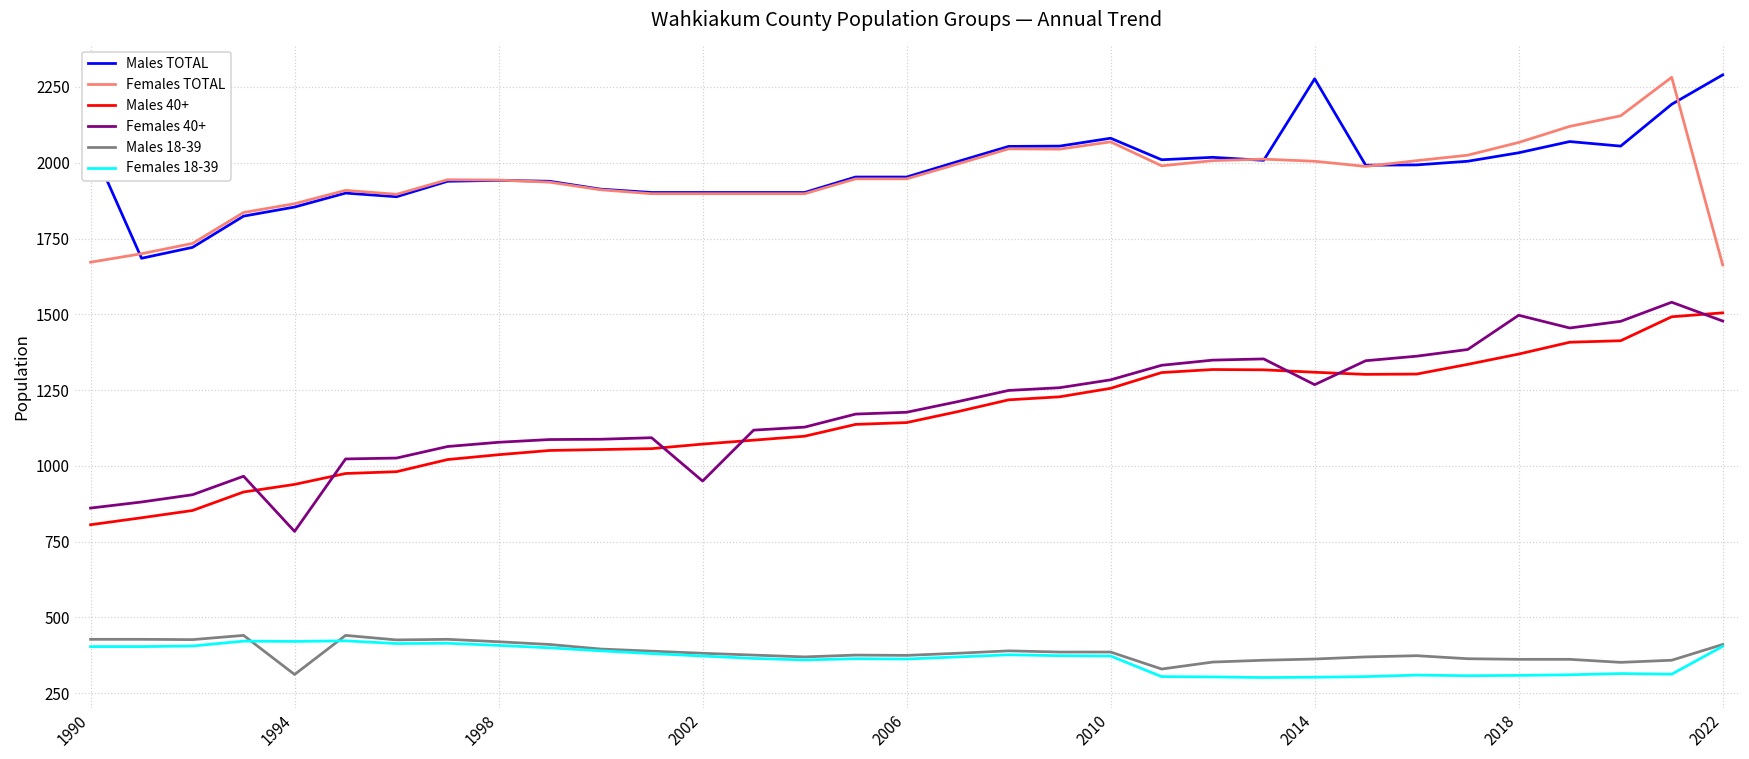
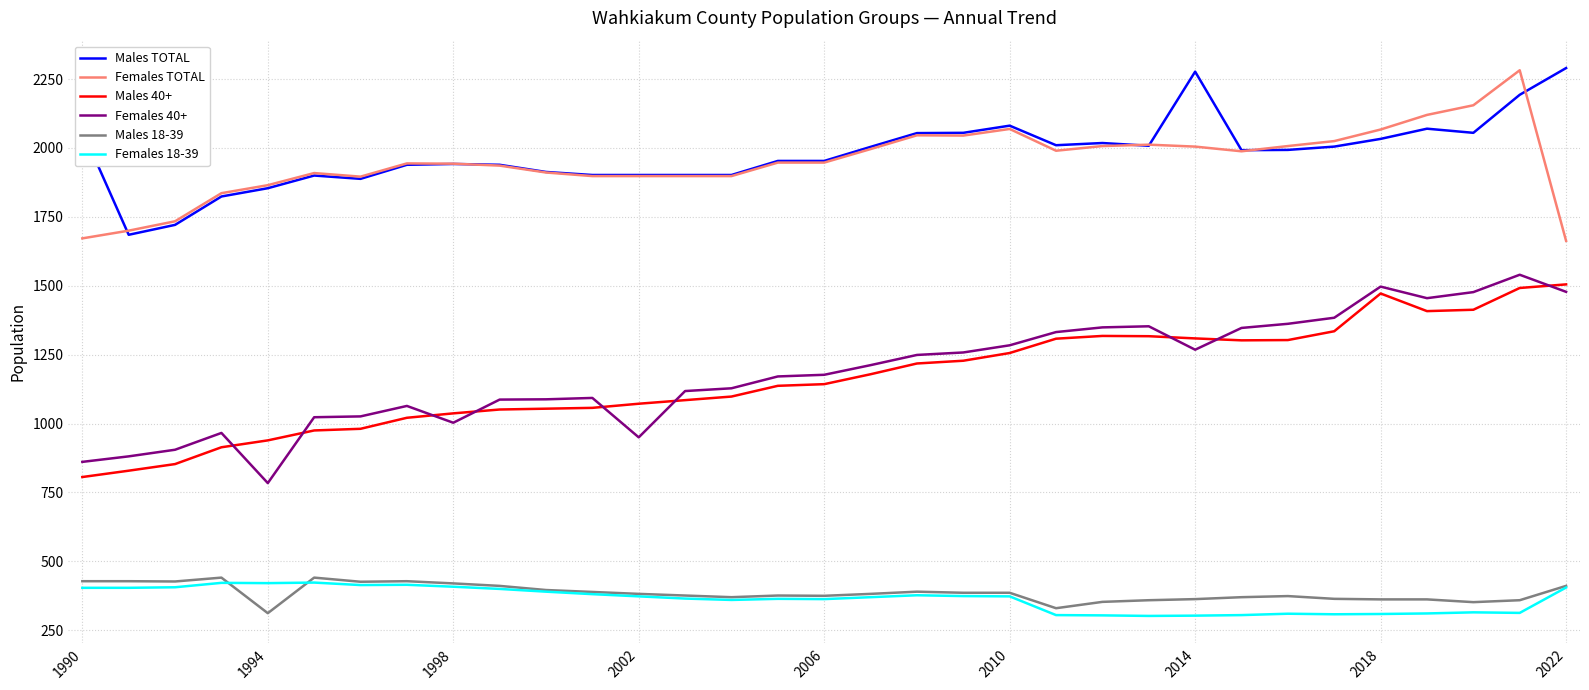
Females 40+, 1998: 1080 -> 1000
Males 40+, 2018: 1370 -> 1470
